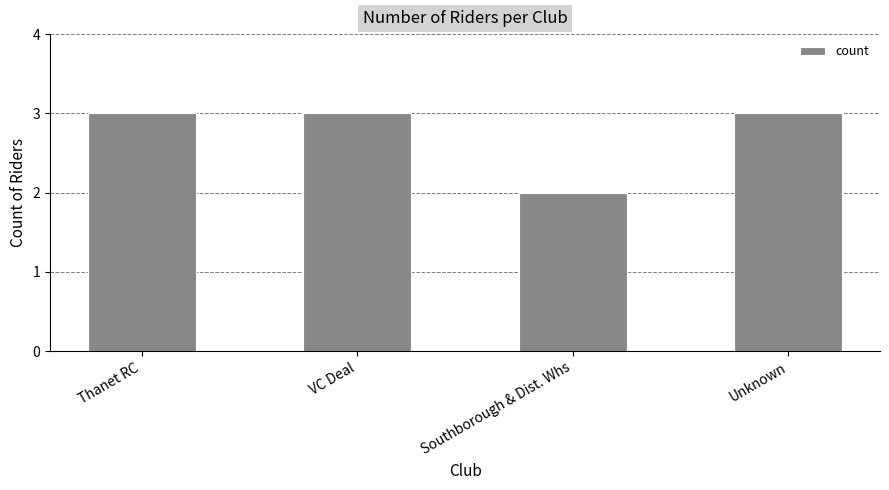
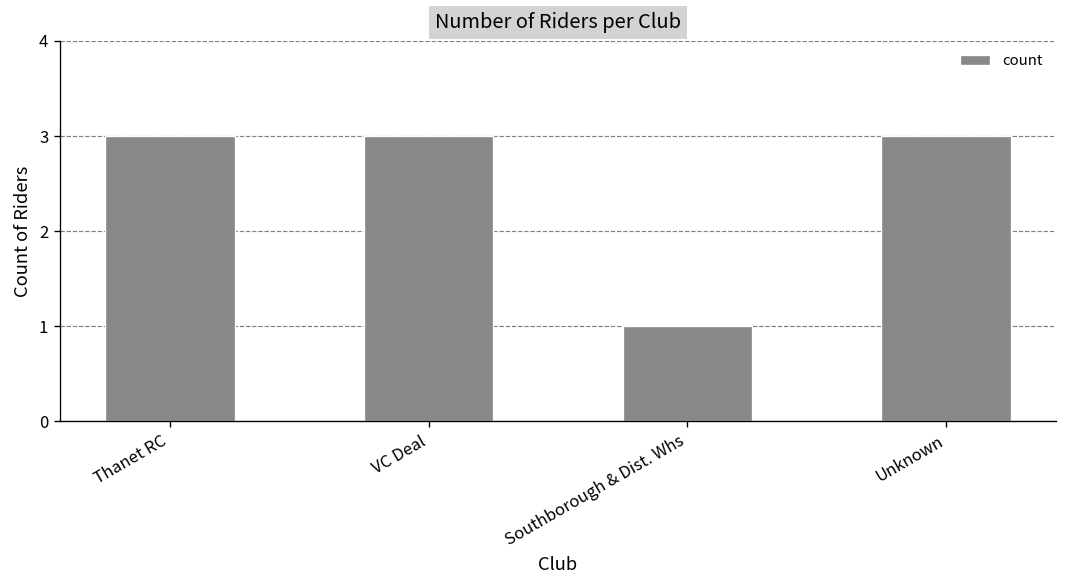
Southborough & Dist. Whs: 2 -> 1
